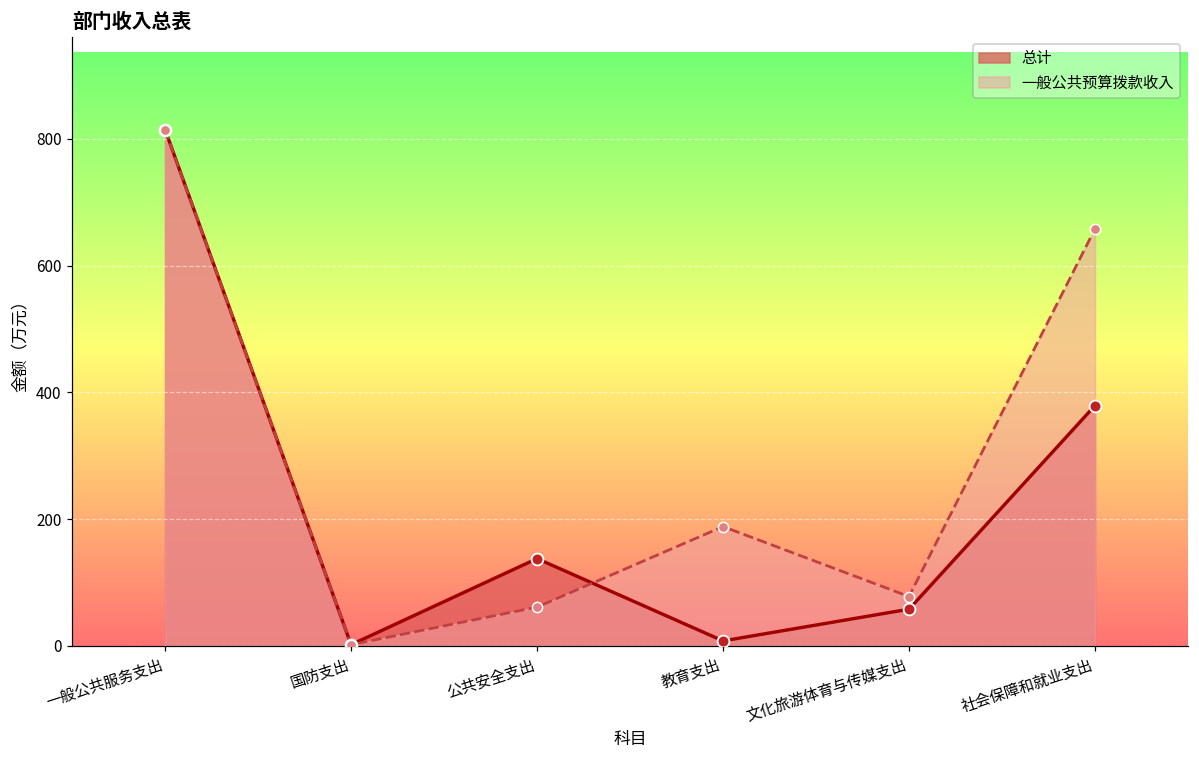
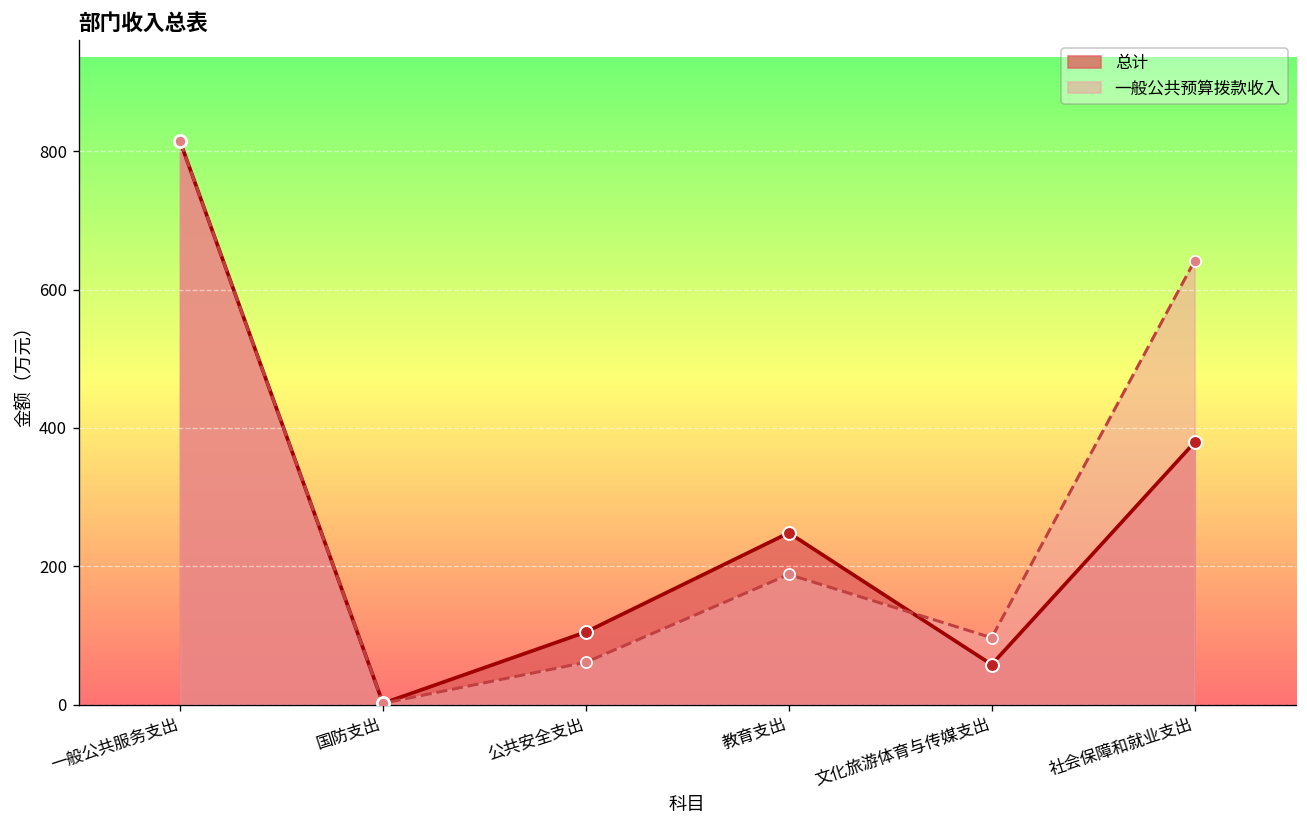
总计, 公共安全支出: 140 -> 110
总计, 教育支出: 10 -> 250
一般公共预算拨款收入, 文化旅游体育与传媒支出: 80 -> 100
一般公共预算拨款收入, 社会保障和就业支出: 660 -> 640
